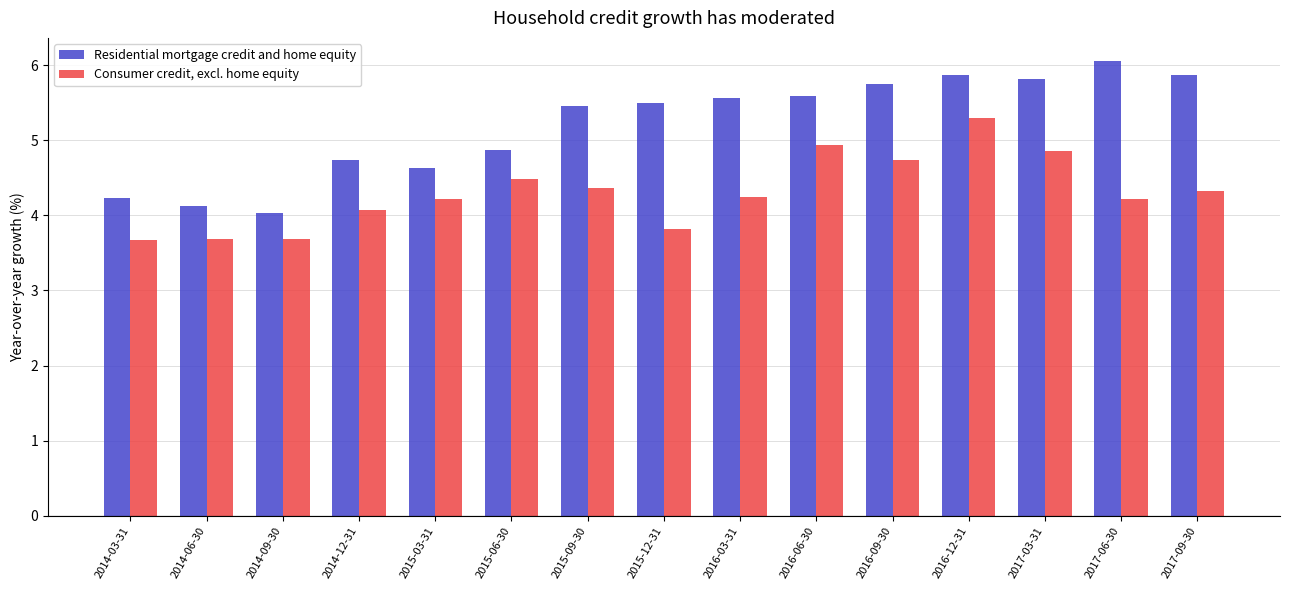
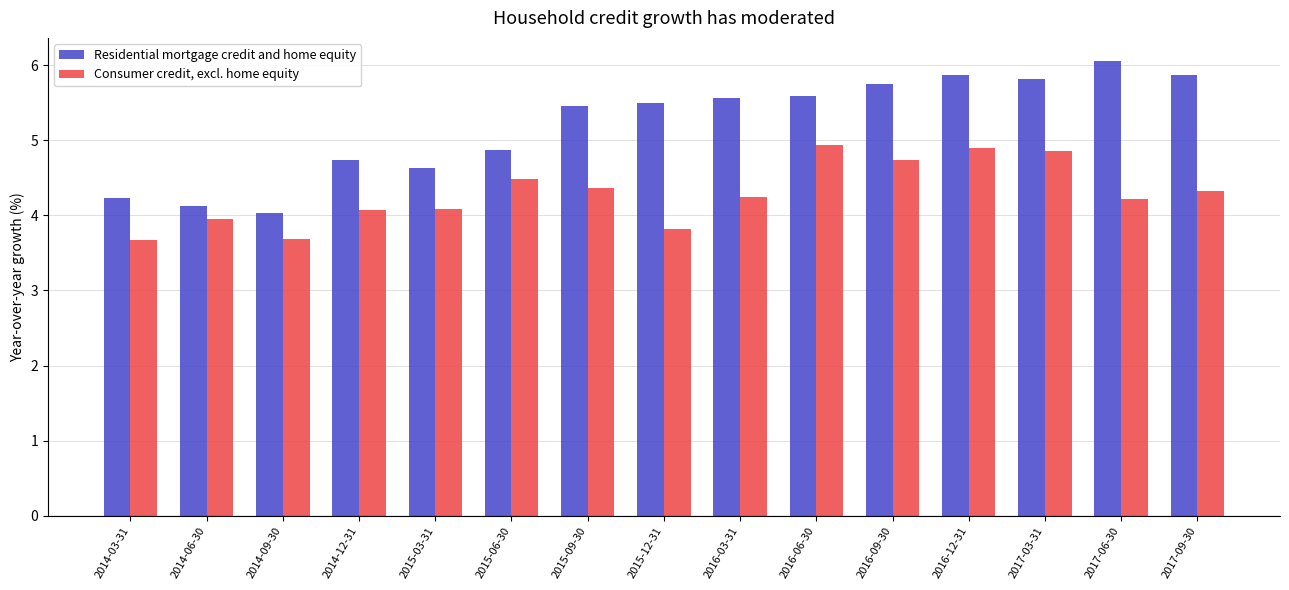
Consumer credit, excl. home equity, 2014-06-30: 3.7 -> 4.0
Consumer credit, excl. home equity, 2015-03-31: 4.2 -> 4.1
Consumer credit, excl. home equity, 2016-12-31: 5.3 -> 4.9
